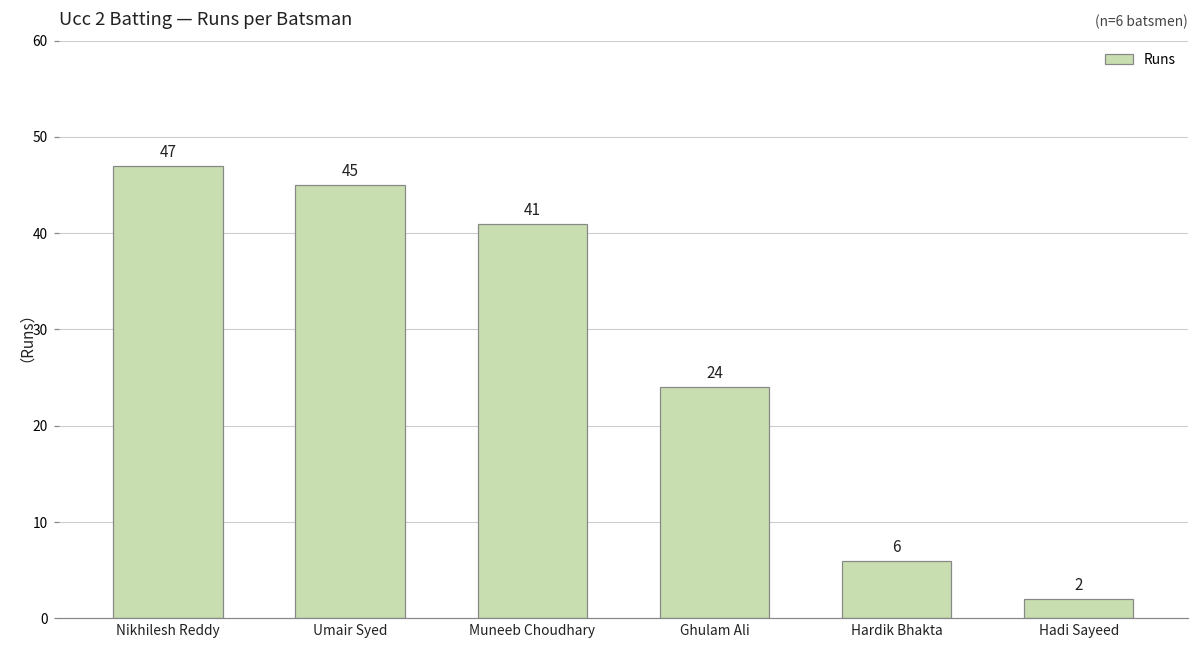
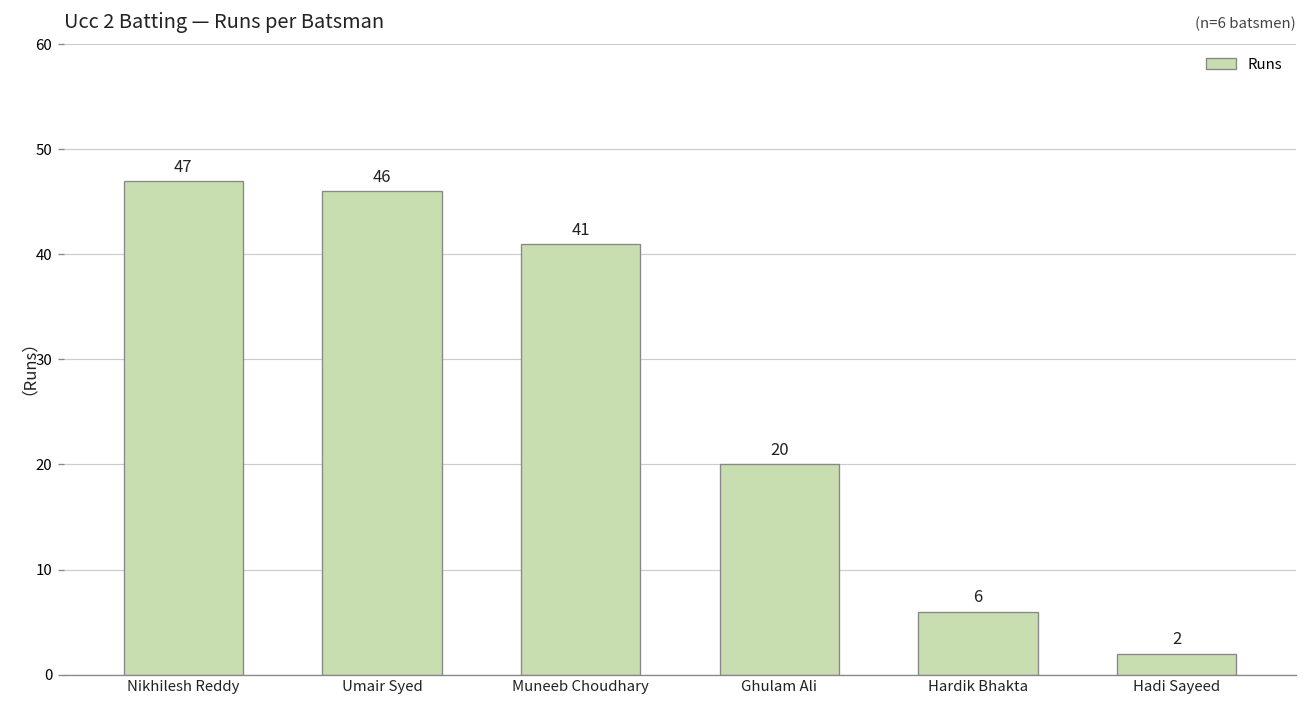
Umair Syed: 45 -> 46
Ghulam Ali: 24 -> 20
